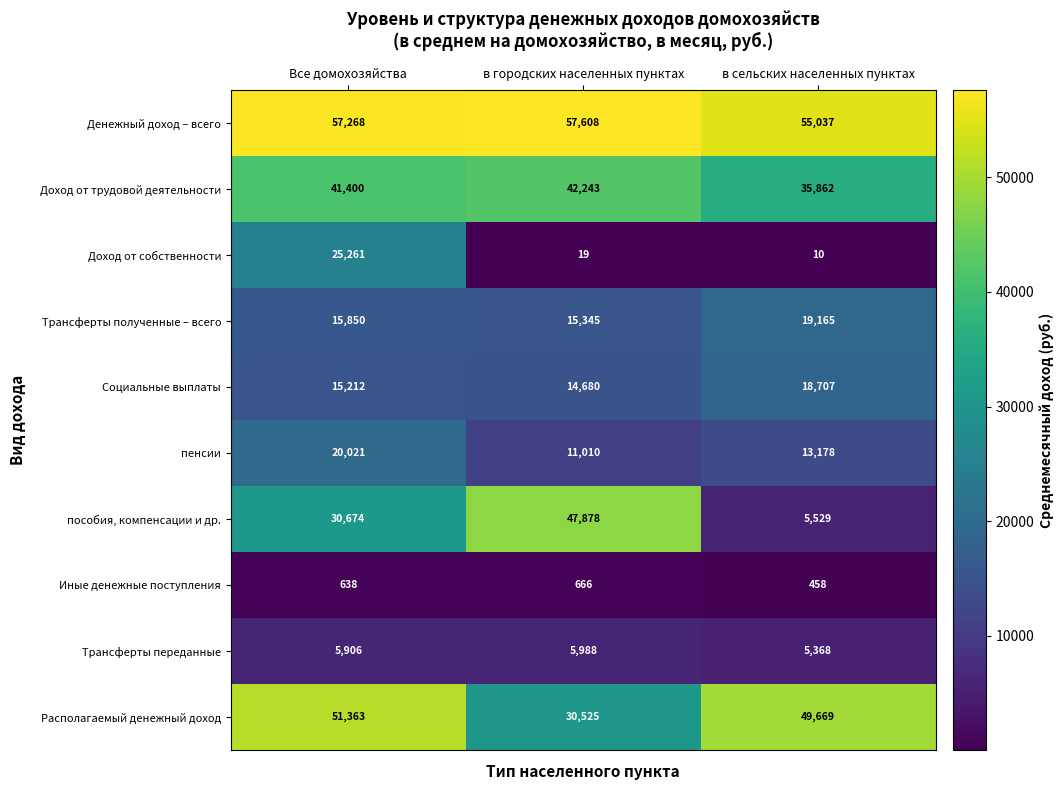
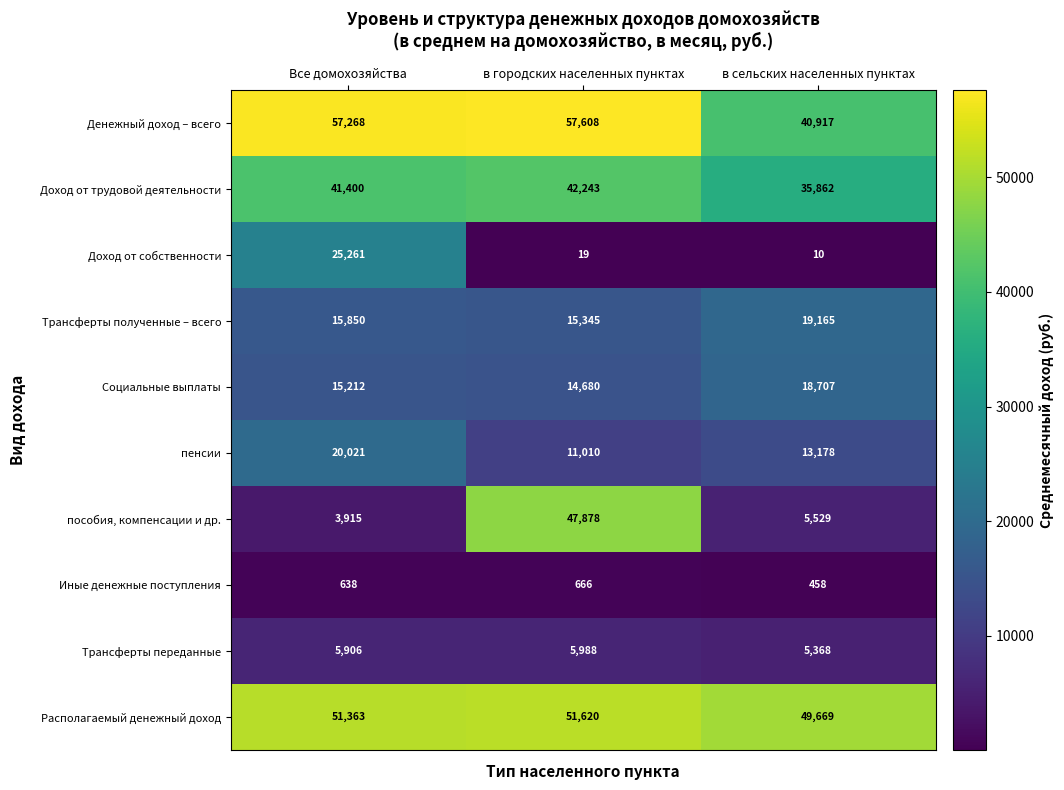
Денежный доход – всего, в сельских населенных пунктах: 55,037 -> 40,917
пособия, компенсации и др., Все домохозяйства: 30,674 -> 3,915
Располагаемый денежный доход, в городских населенных пунктах: 30,525 -> 51,620
